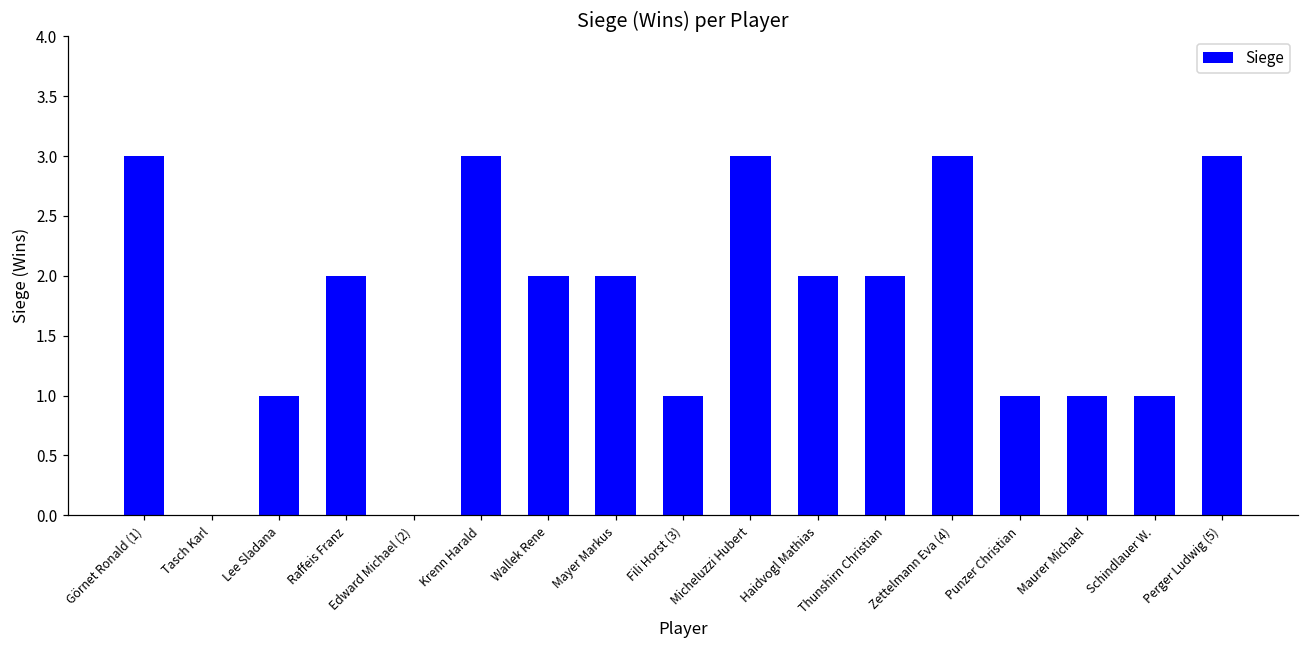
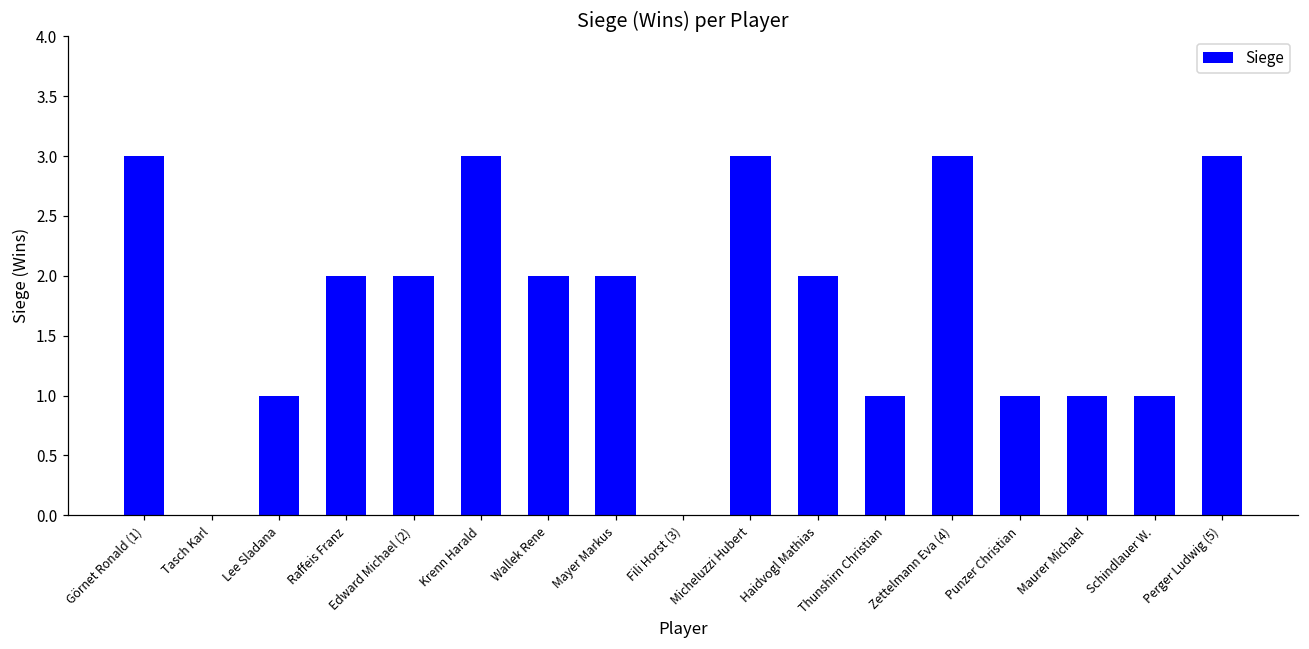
Edward Michael (2): 0 -> 2
Fili Horst (3): 1 -> 0
Thunshirn Christian: 2 -> 1
